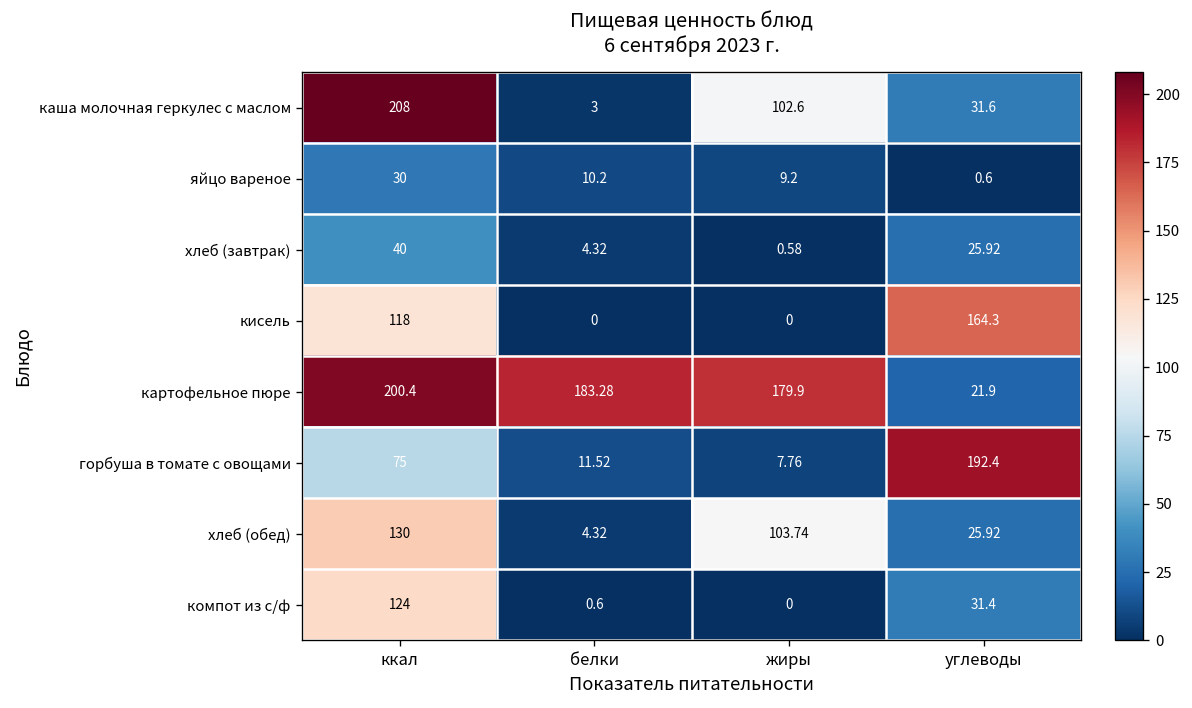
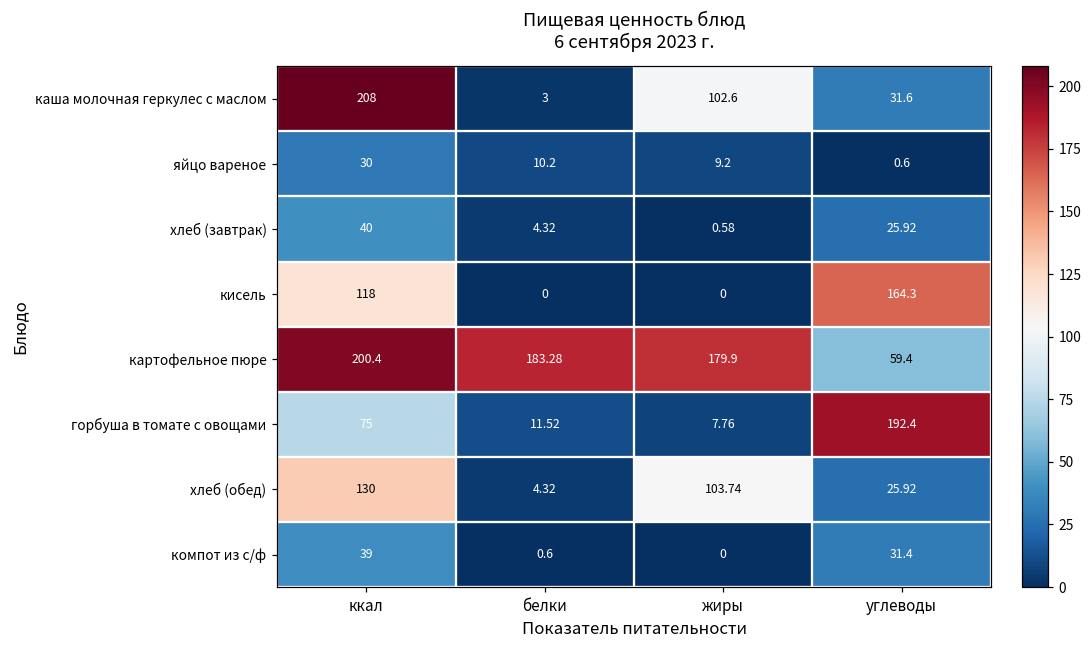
картофельное пюре, углеводы: 21.9 -> 59.4
компот из с/ф, ккал: 124 -> 39
